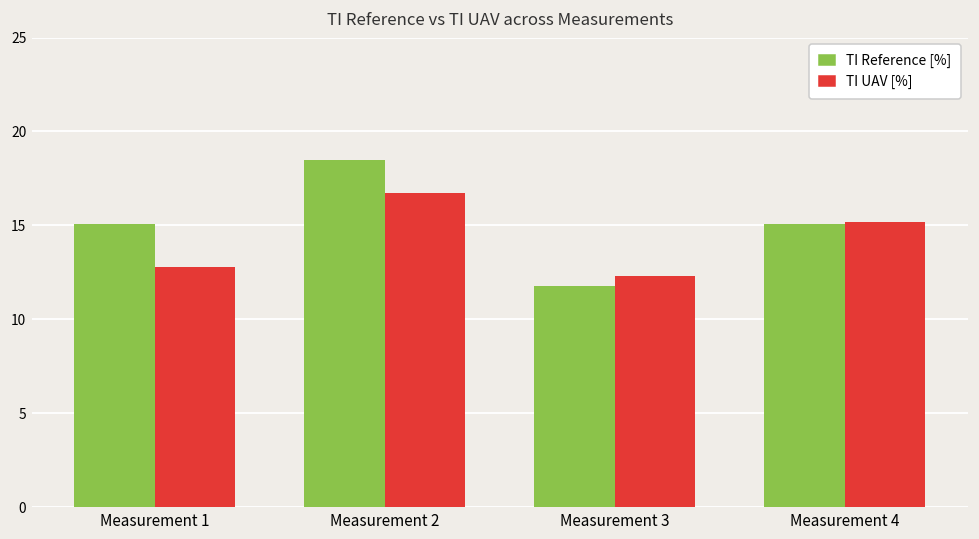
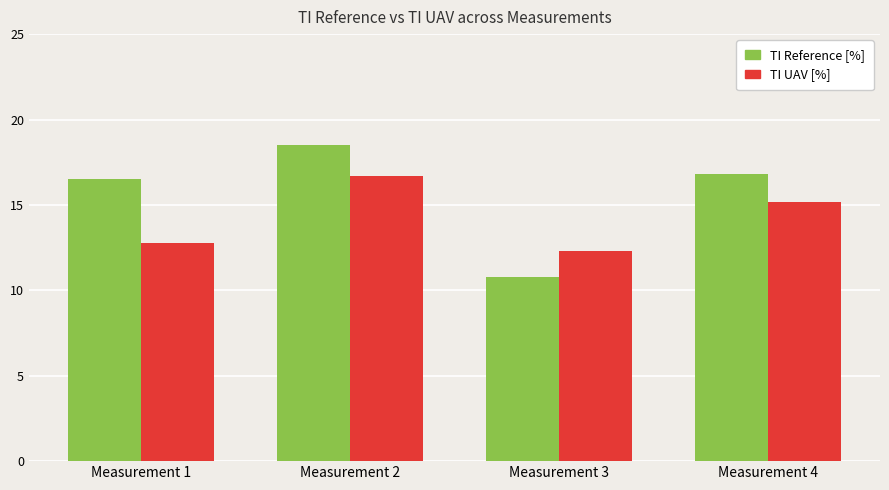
TI Reference [%], Measurement 1: 15.1 -> 16.5
TI Reference [%], Measurement 3: 11.8 -> 10.8
TI Reference [%], Measurement 4: 15.1 -> 16.8
